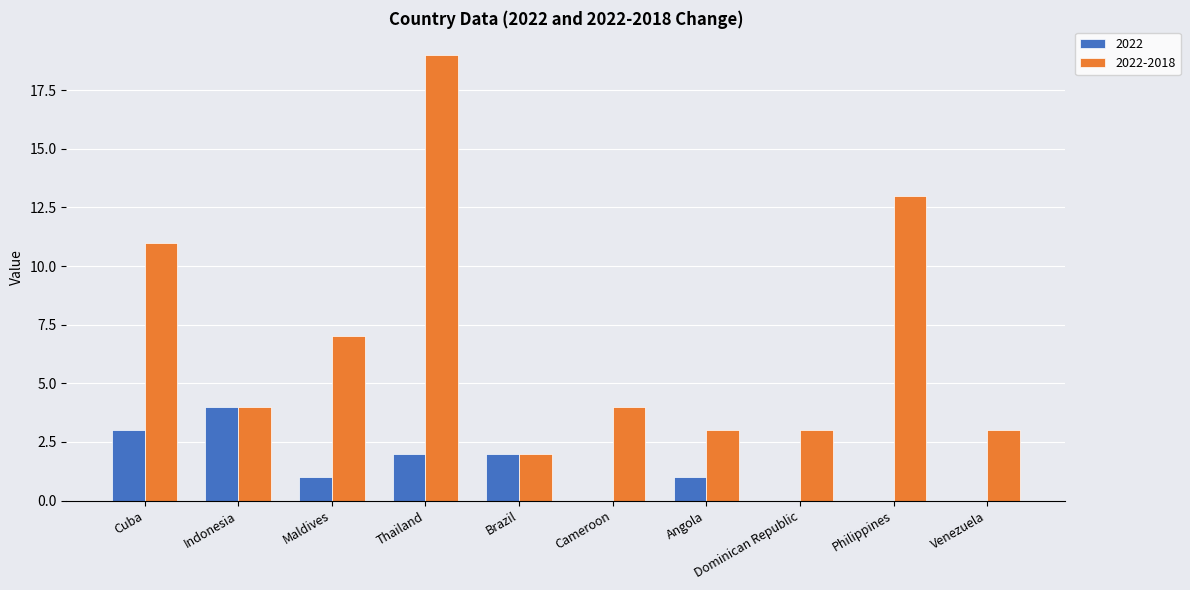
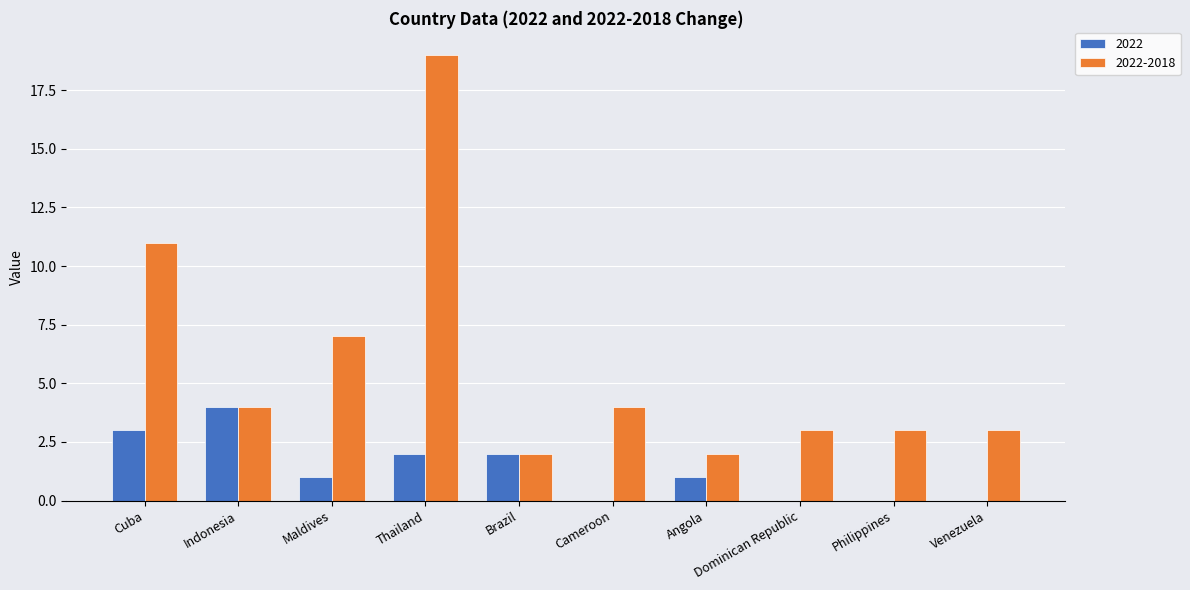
2022-2018, Angola: 3 -> 2
2022-2018, Philippines: 13 -> 3
